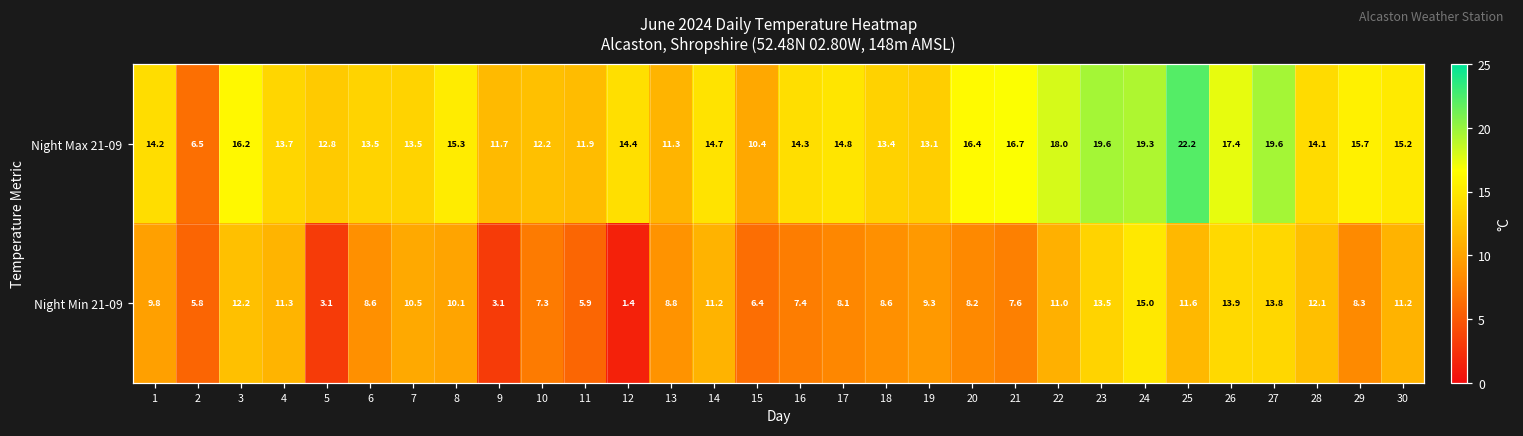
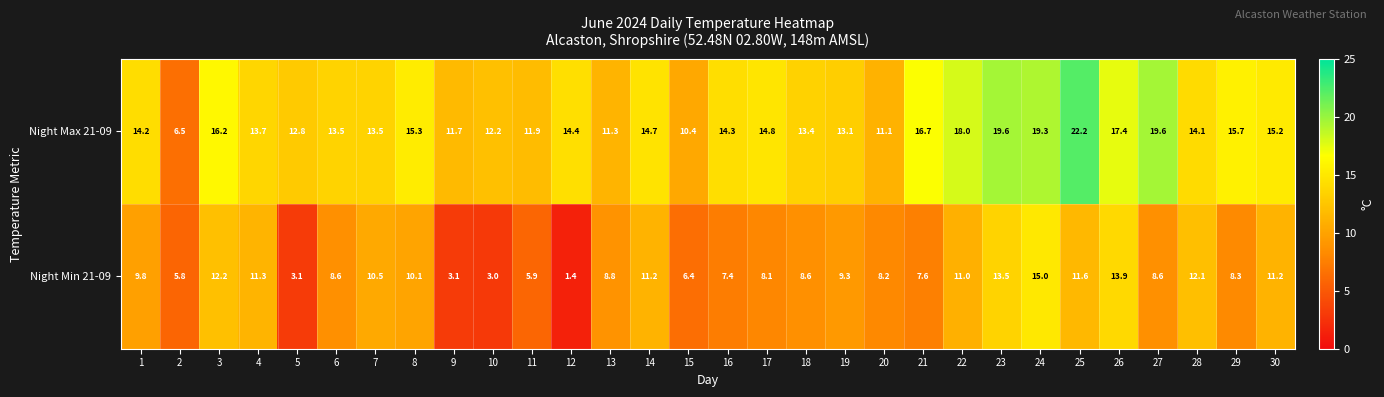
Night Max 21-09, 20: 16.4 -> 11.1
Night Min 21-09, 10: 7.3 -> 3.0
Night Min 21-09, 27: 13.8 -> 8.6
